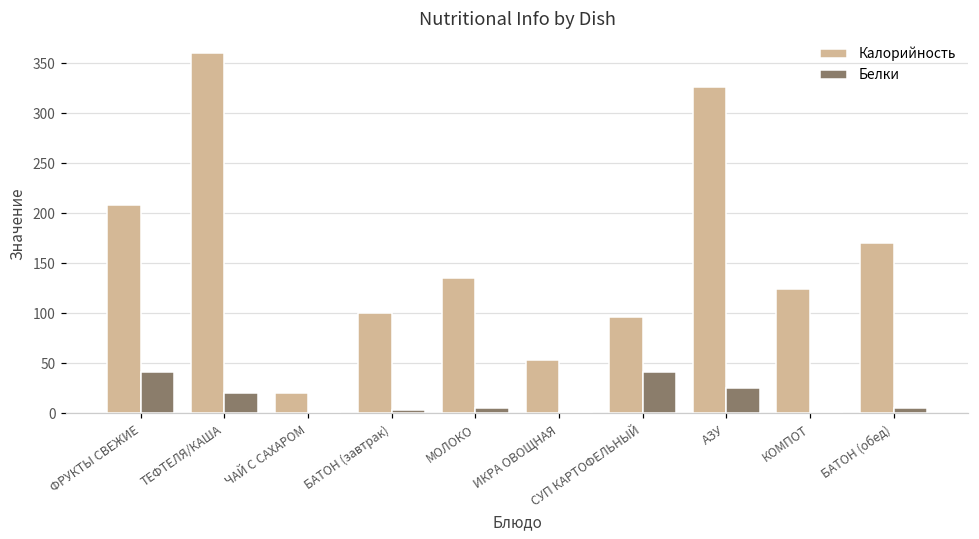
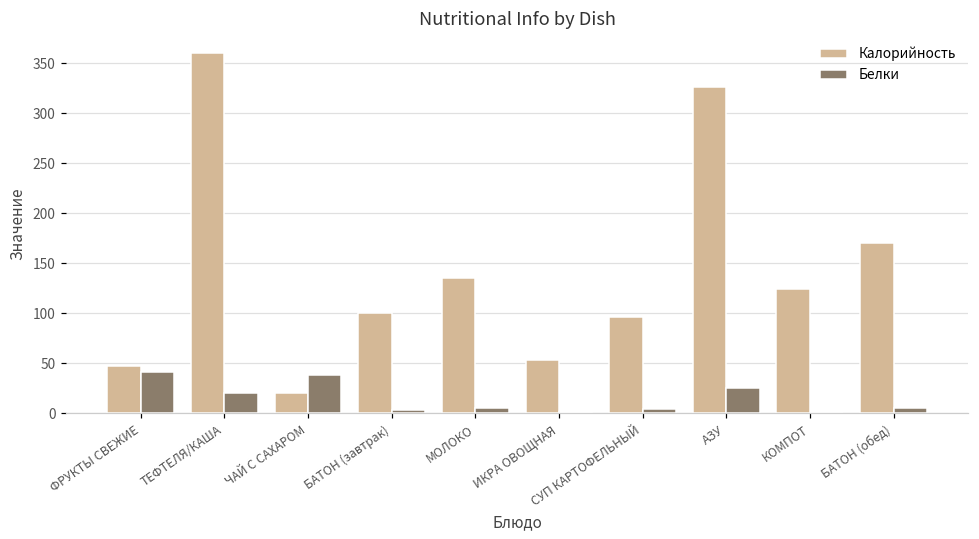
Калорийность, ФРУКТЫ СВЕЖИЕ: 210 -> 50
Белки, ЧАЙ С САХАРОМ: 0 -> 40
Белки, СУП КАРТОФЕЛЬНЫЙ: 40 -> 0
